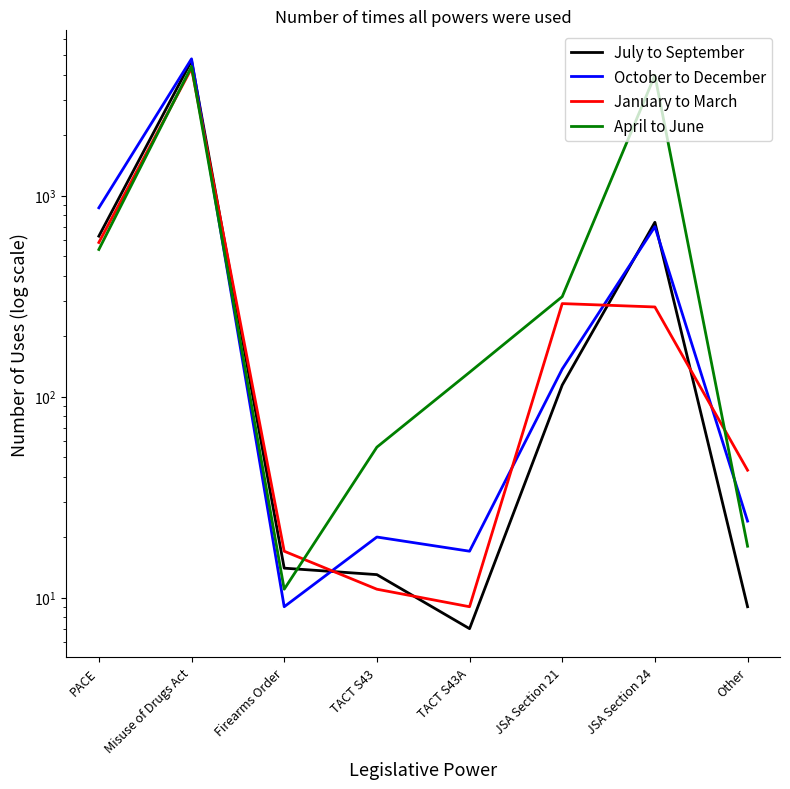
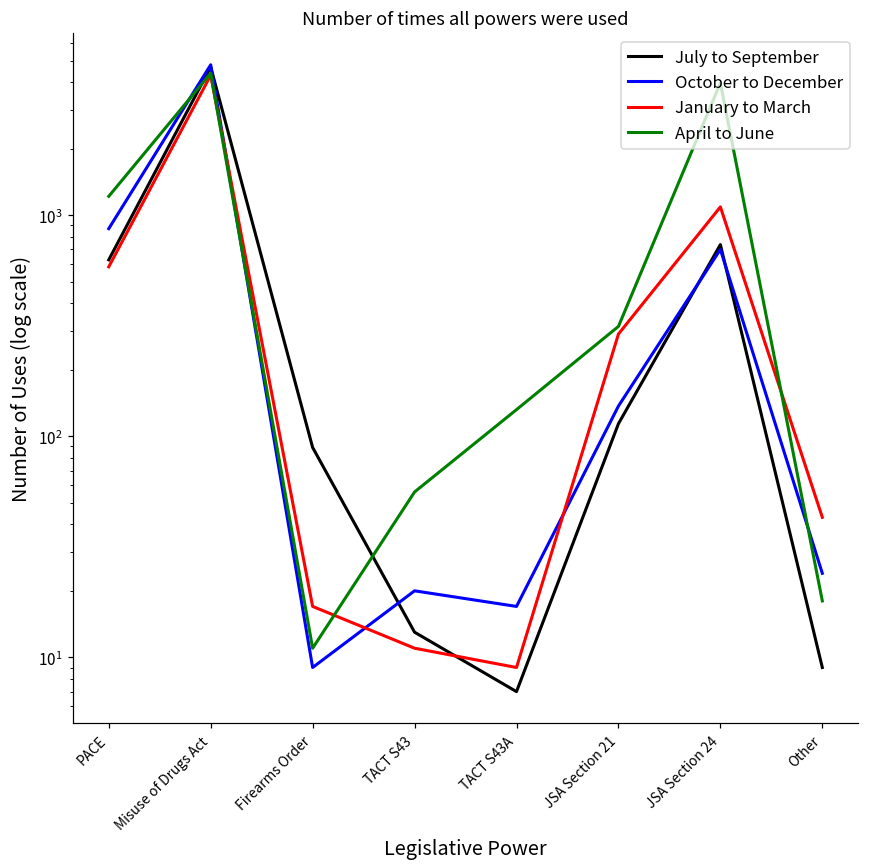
April to June, PACE: 540 -> 1200
July to September, Firearms Order: 14 -> 90
January to March, JSA Section 24: 280 -> 1100
